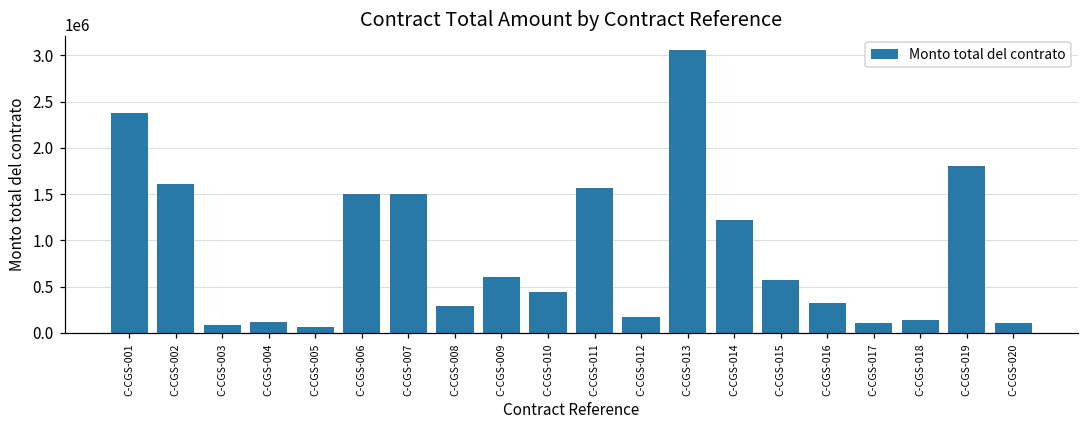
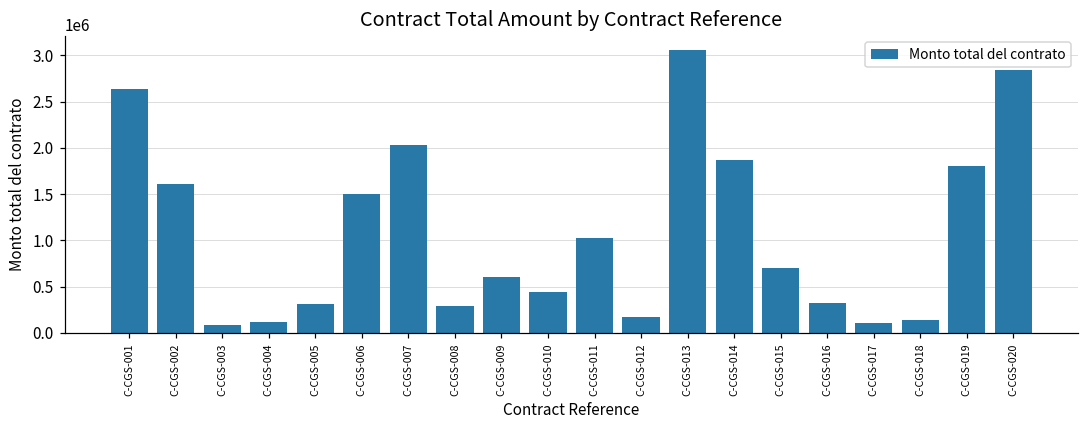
C-CGS-001: 2400000 -> 2600000
C-CGS-005: 100000 -> 300000
C-CGS-007: 1500000 -> 2000000
C-CGS-011: 1600000 -> 1000000
C-CGS-014: 1200000 -> 1900000
C-CGS-015: 600000 -> 700000
C-CGS-020: 100000 -> 2800000
